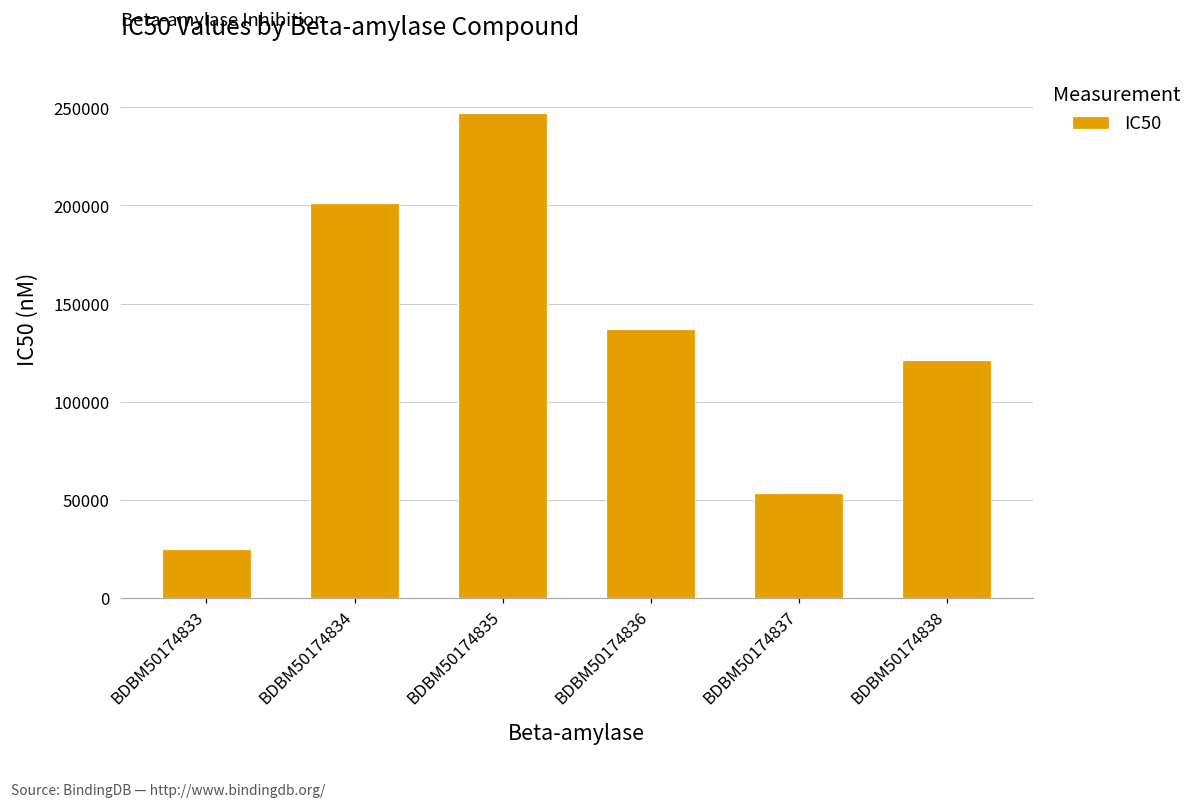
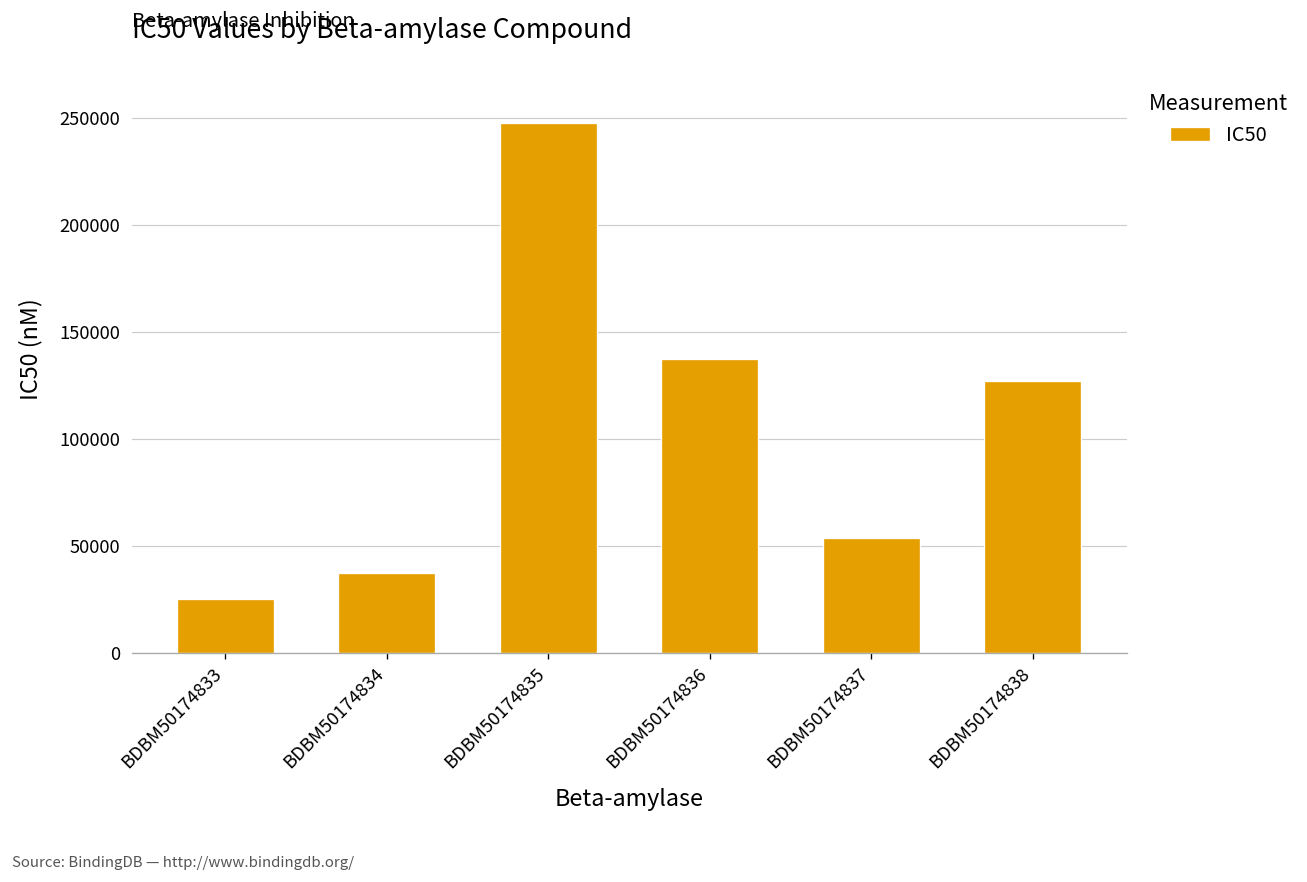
BDBM50174834: 201000 -> 37000
BDBM50174838: 121000 -> 127000
